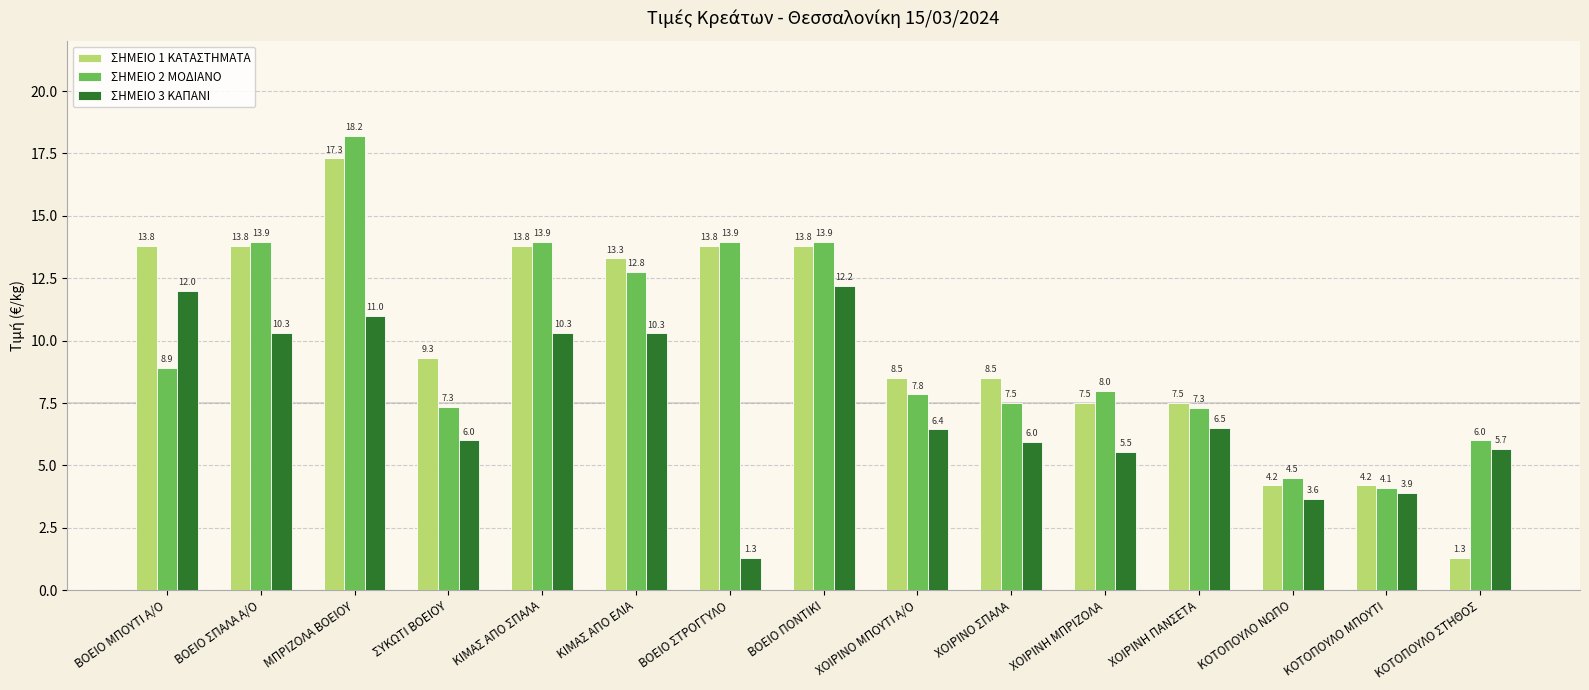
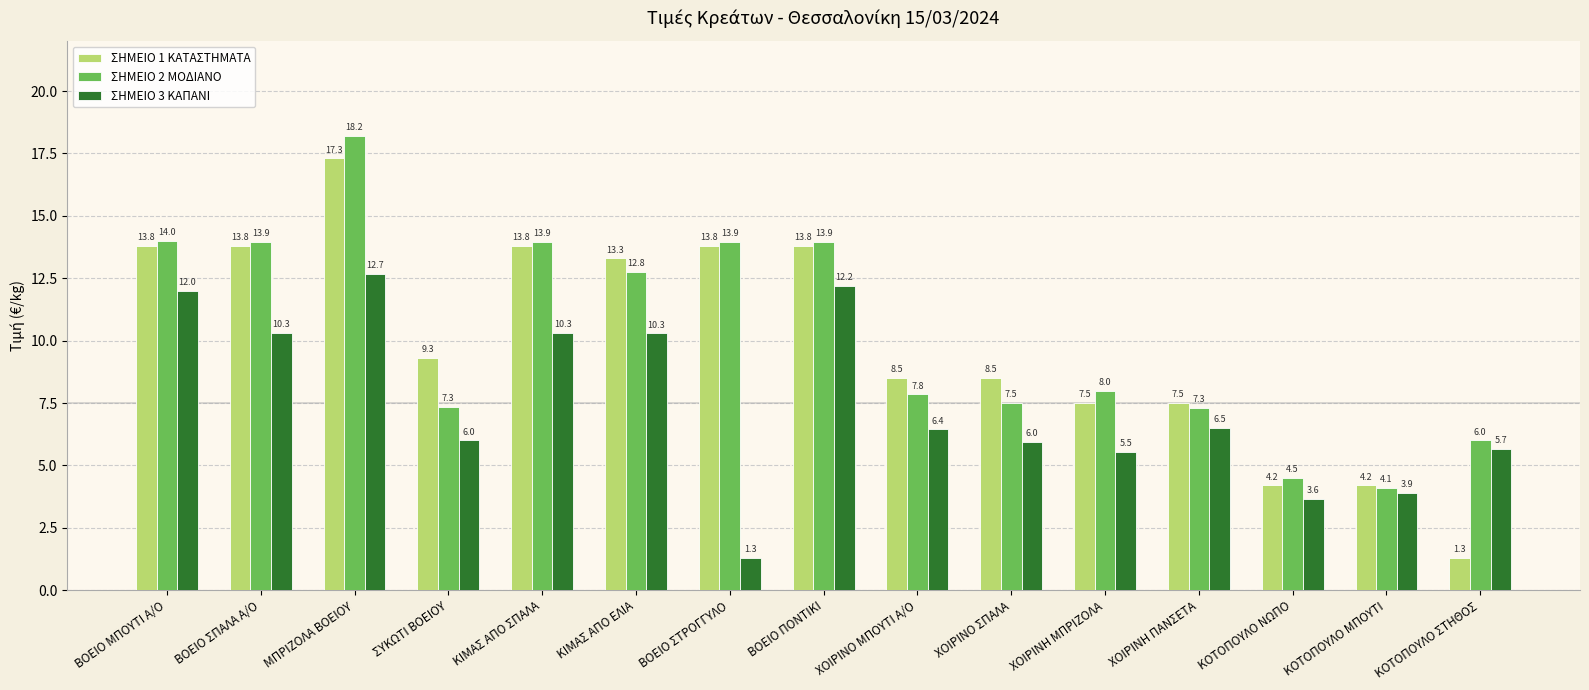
ΣΗΜΕΙΟ 2 ΜΟΔΙΑΝΟ, ΒΟΕΙΟ ΜΠΟΥΤΙ Α/Ο: 8.9 -> 14.0
ΣΗΜΕΙΟ 3 ΚΑΠΑΝΙ, ΜΠΡΙΖΟΛΑ ΒΟΕΙΟΥ: 11.0 -> 12.7
